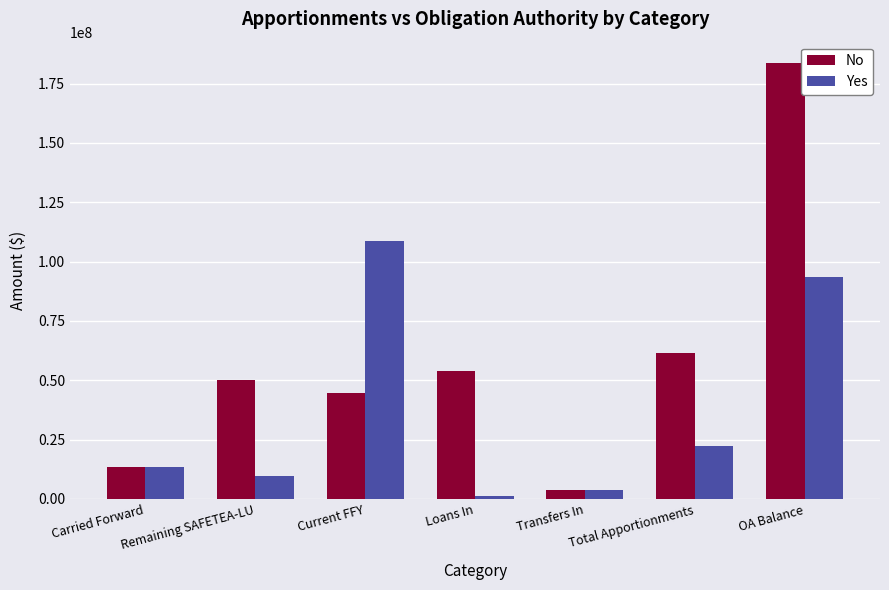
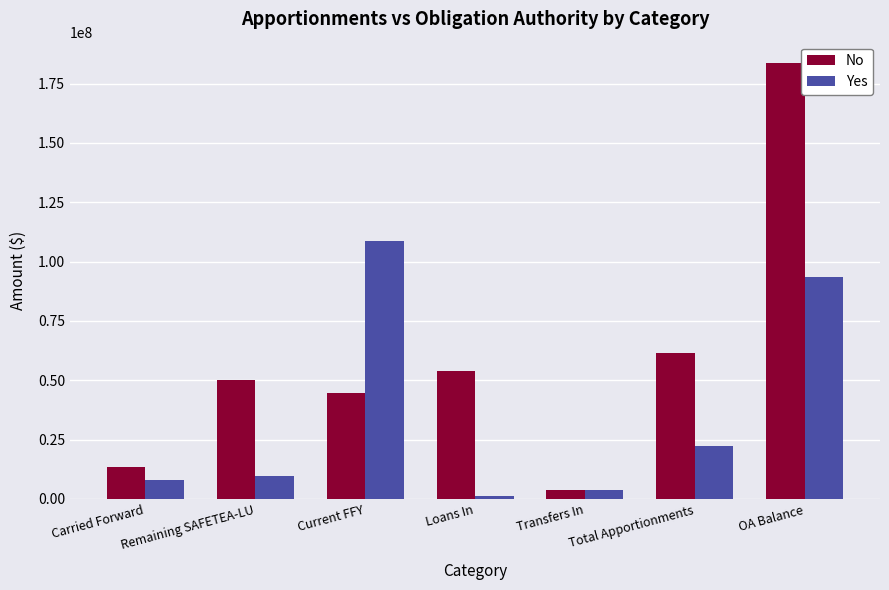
Yes, Carried Forward: 13000000 -> 8000000
